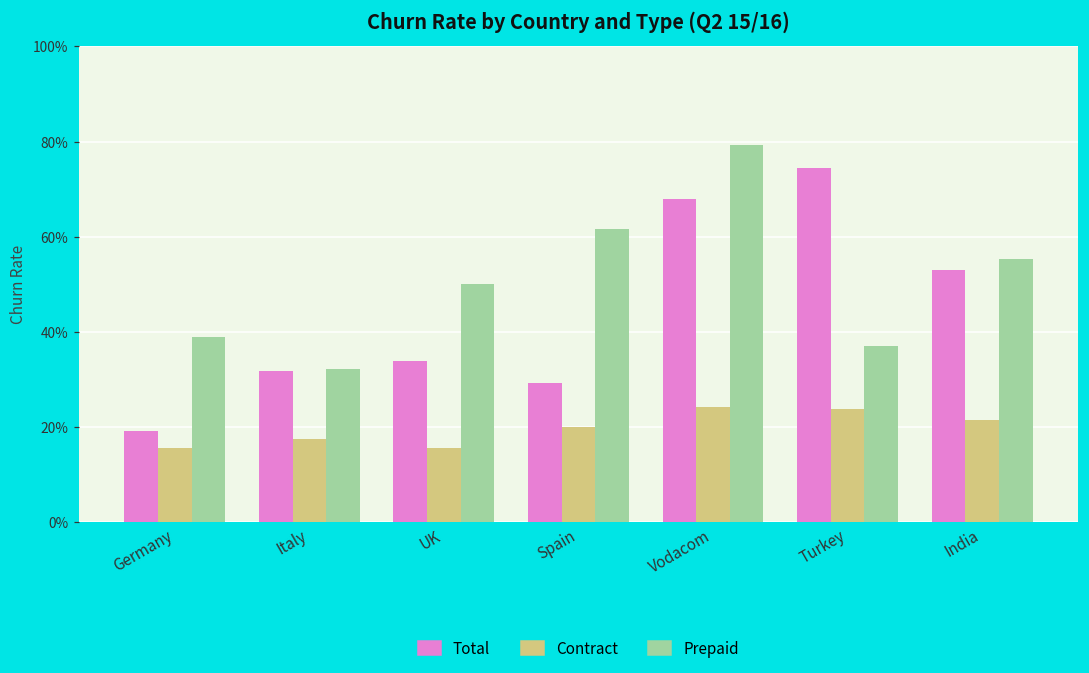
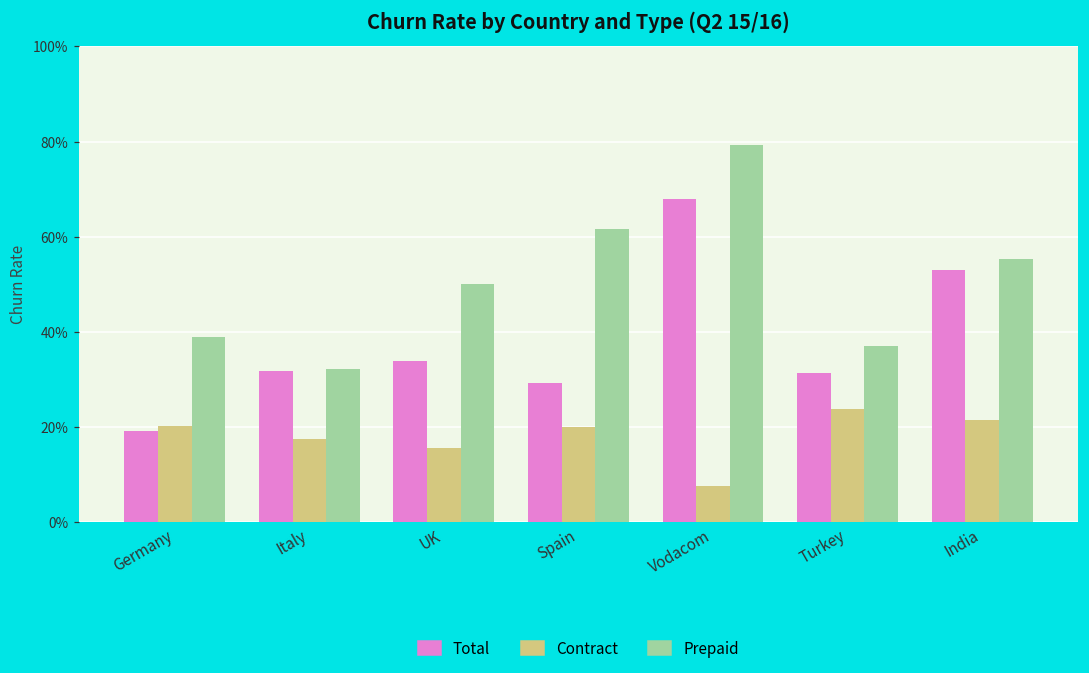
Contract, Germany: 16% -> 20%
Contract, Vodacom: 24% -> 8%
Total, Turkey: 75% -> 31%
